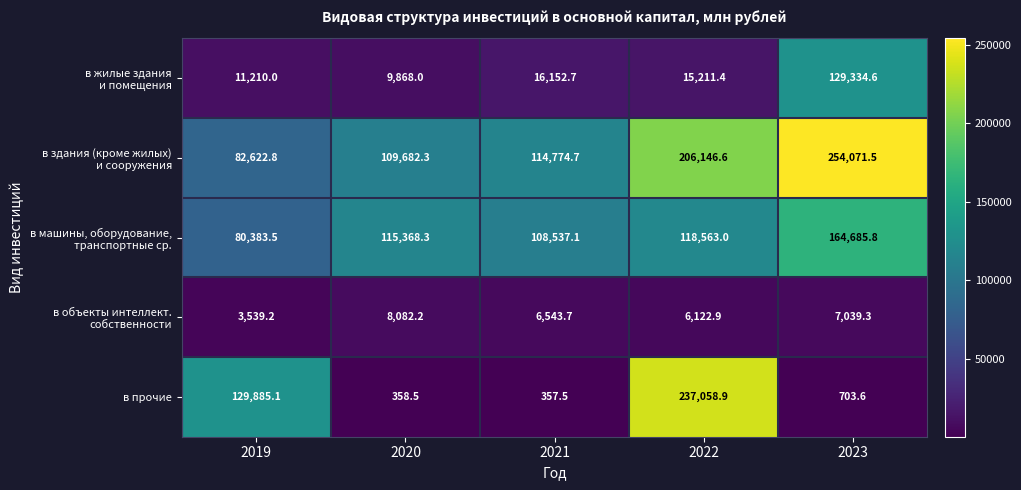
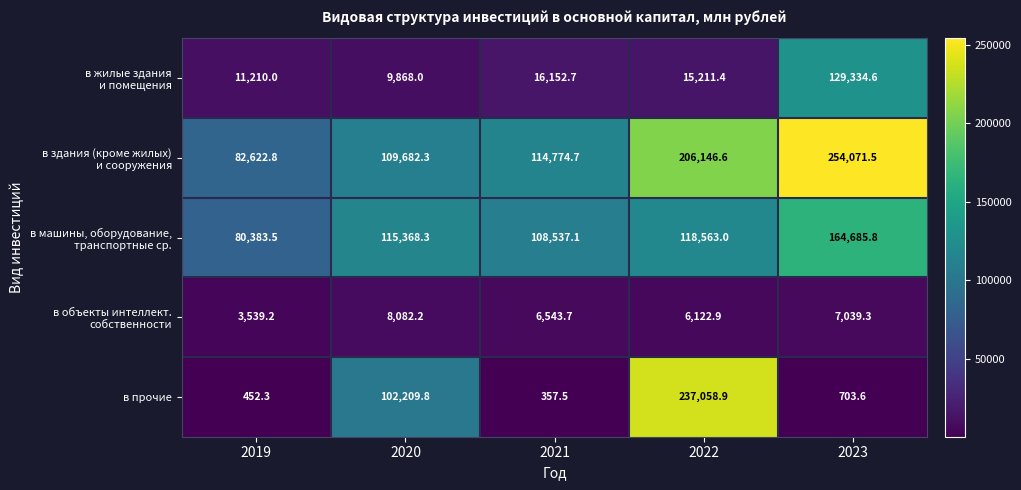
в прочие, 2019: 129,885.1 -> 452.3
в прочие, 2020: 358.5 -> 102,209.8
